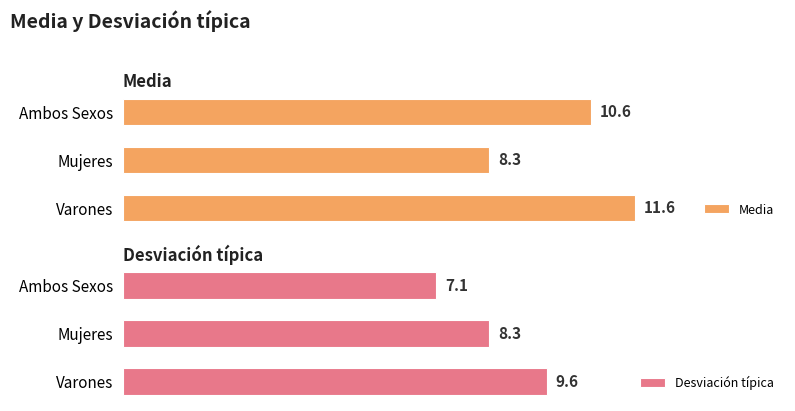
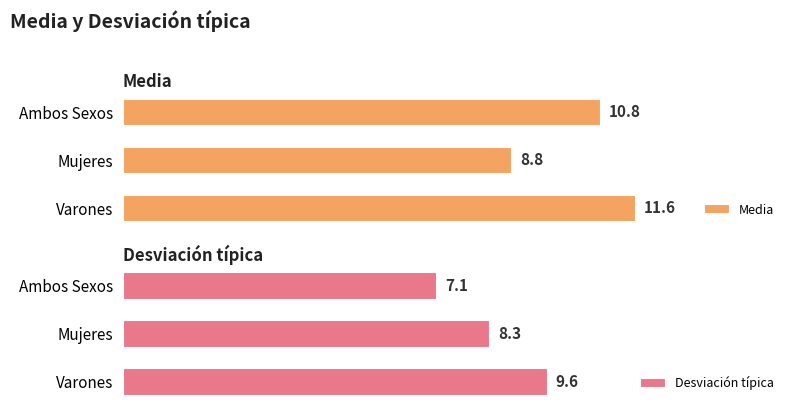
Media, Ambos Sexos: 10.6 -> 10.8
Media, Mujeres: 8.3 -> 8.8
